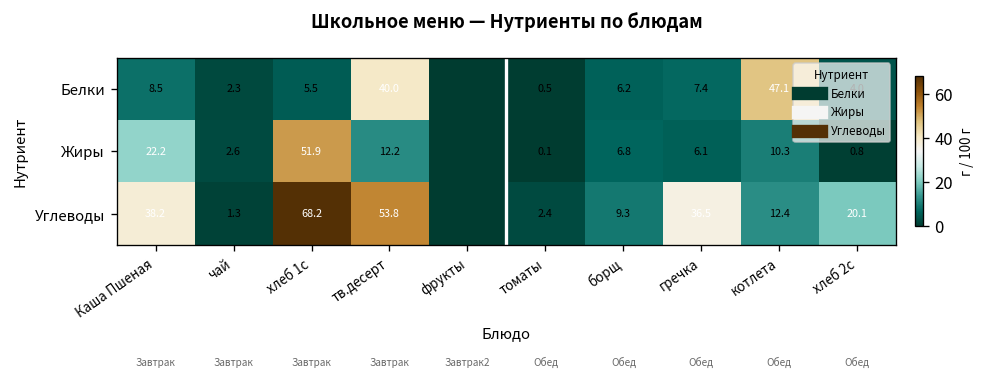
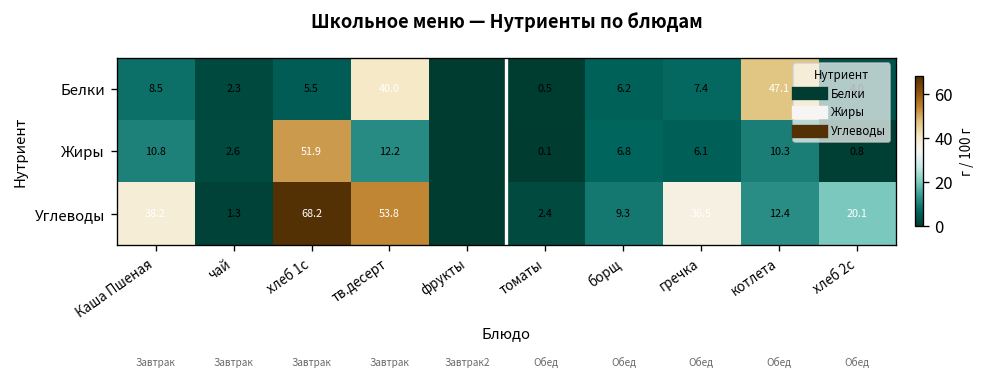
Жиры, Каша Пшеная: 22.2 -> 10.8
